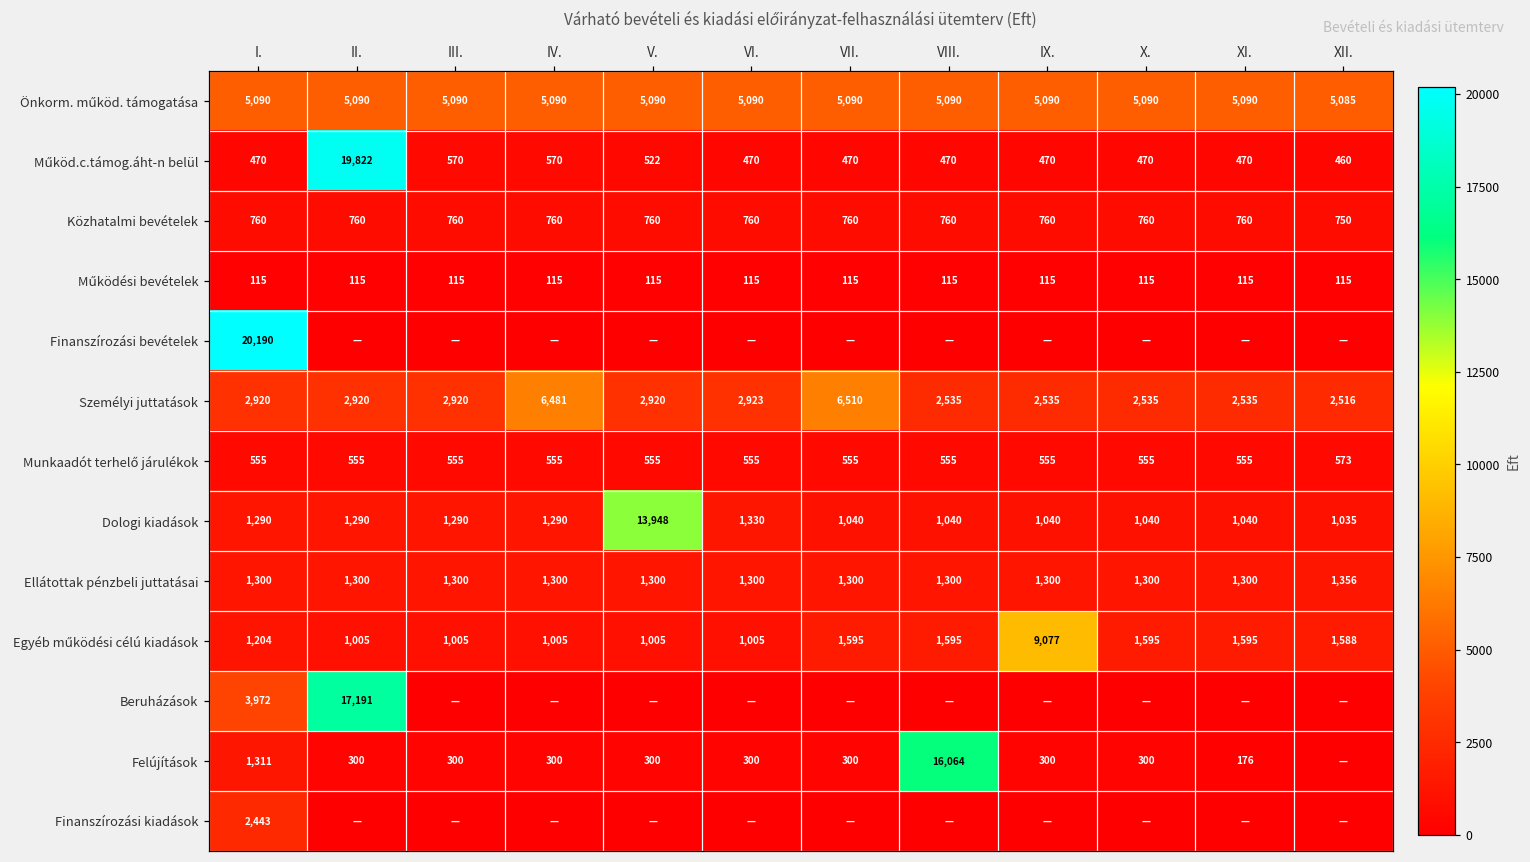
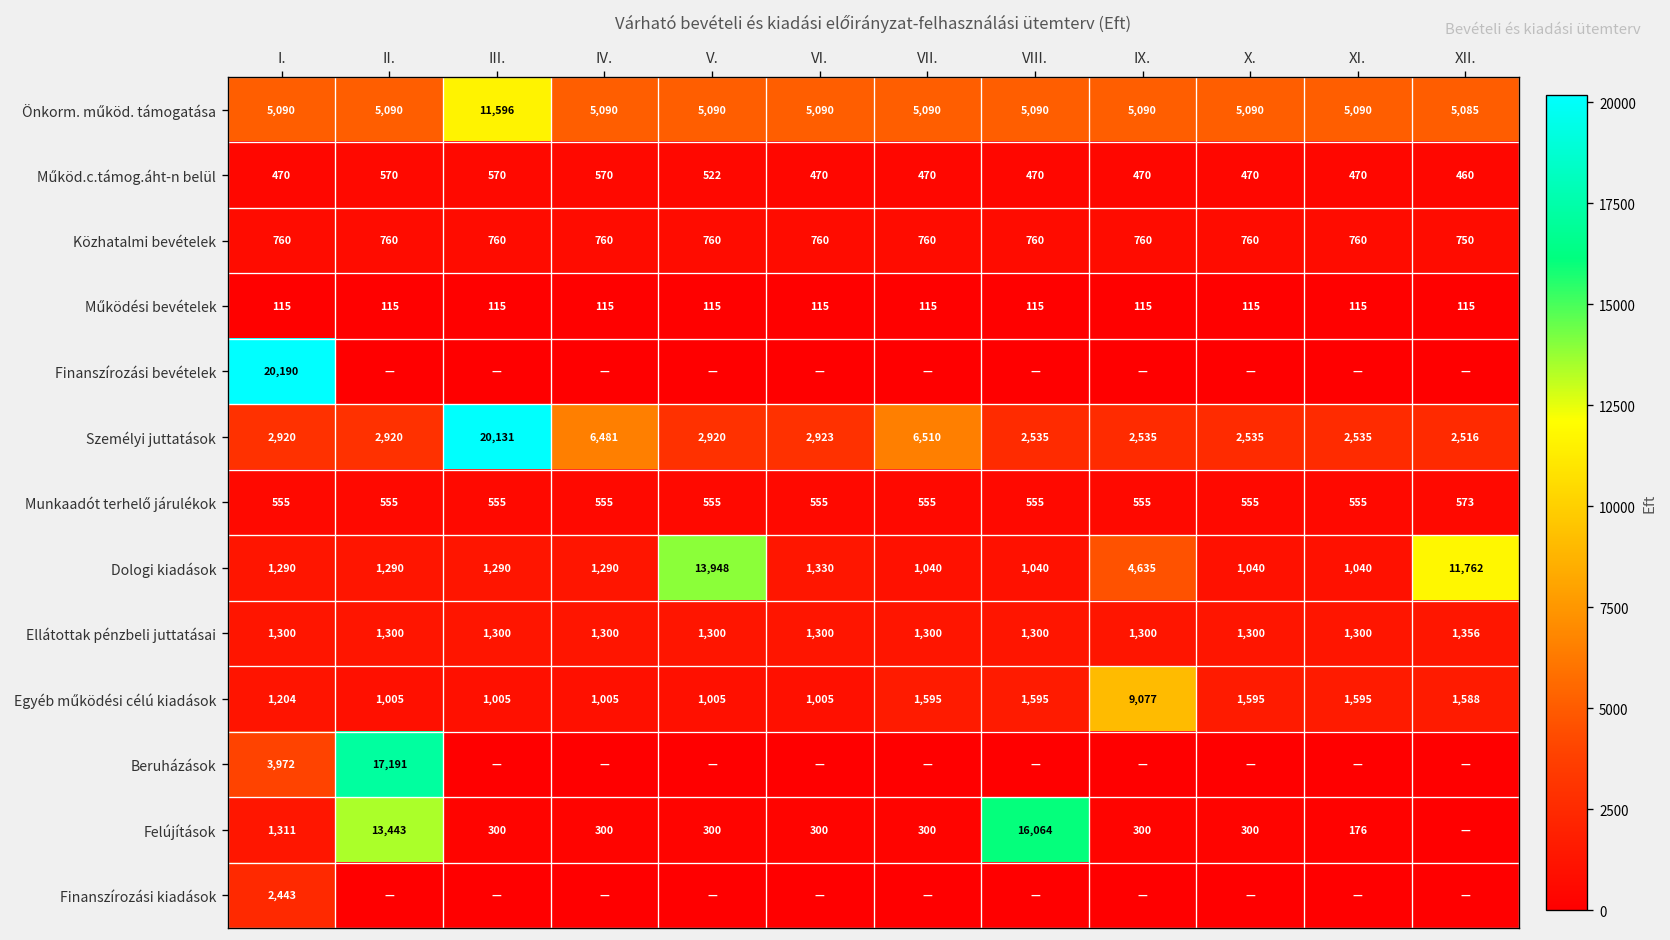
Önkorm. működ. támogatása, III.: 5,090 -> 11,596
Működ.c.támog.áht-n belül, II.: 19,822 -> 570
Személyi juttatások, III.: 2,920 -> 20,131
Dologi kiadások, IX.: 1,040 -> 4,635
Dologi kiadások, XII.: 1,035 -> 11,762
Felújítások, II.: 300 -> 13,443
